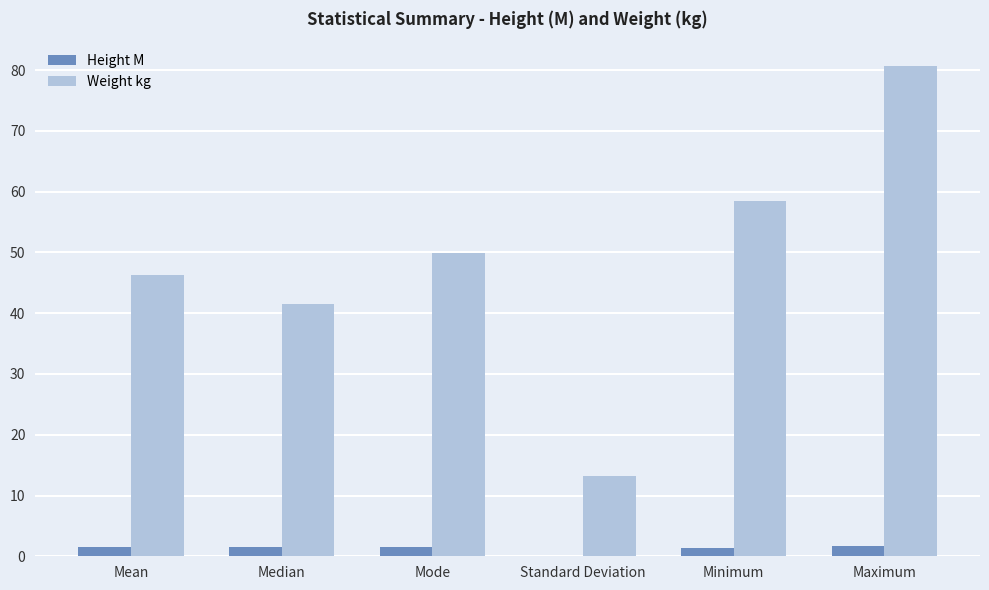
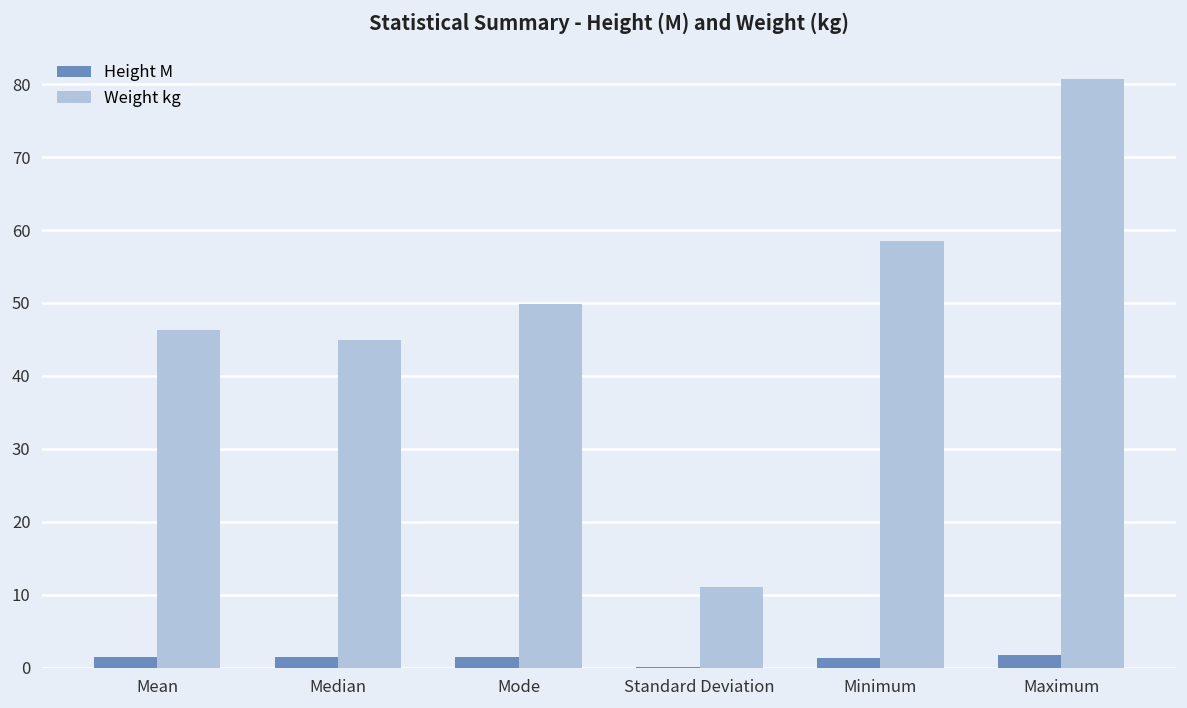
Weight kg, Median: 42 -> 45
Weight kg, Standard Deviation: 13 -> 11
